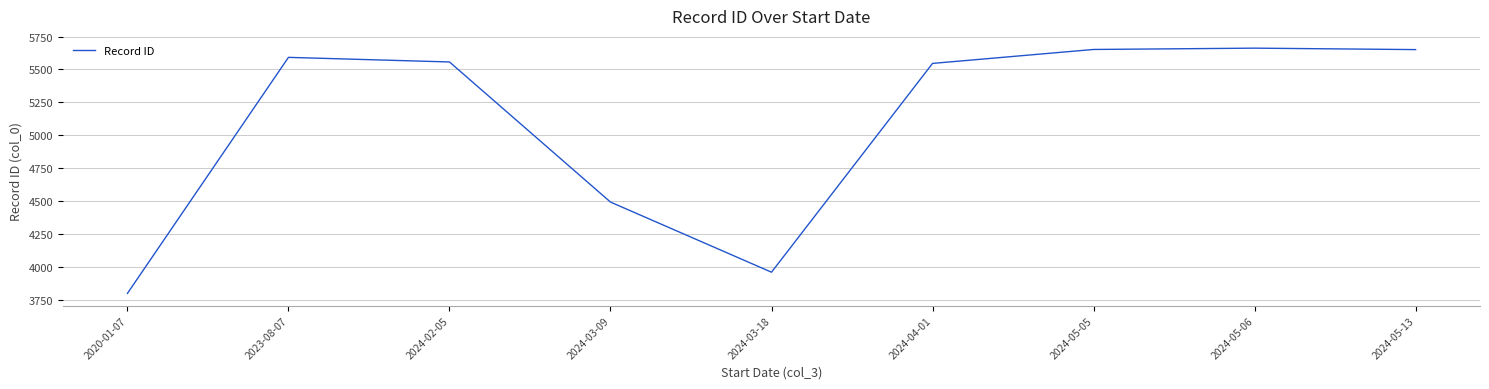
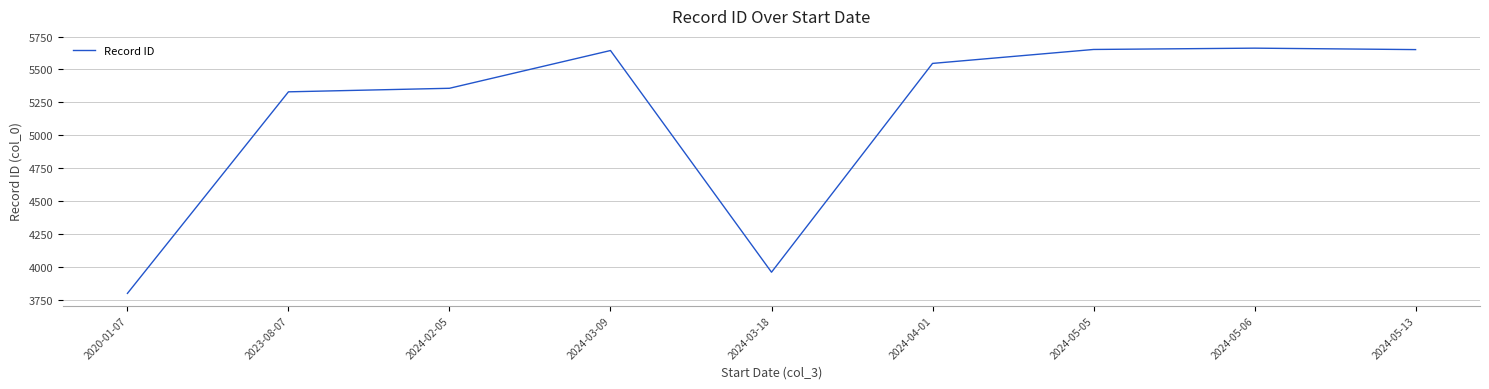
2023-08-07: 5590 -> 5330
2024-02-05: 5560 -> 5360
2024-03-09: 4490 -> 5640
